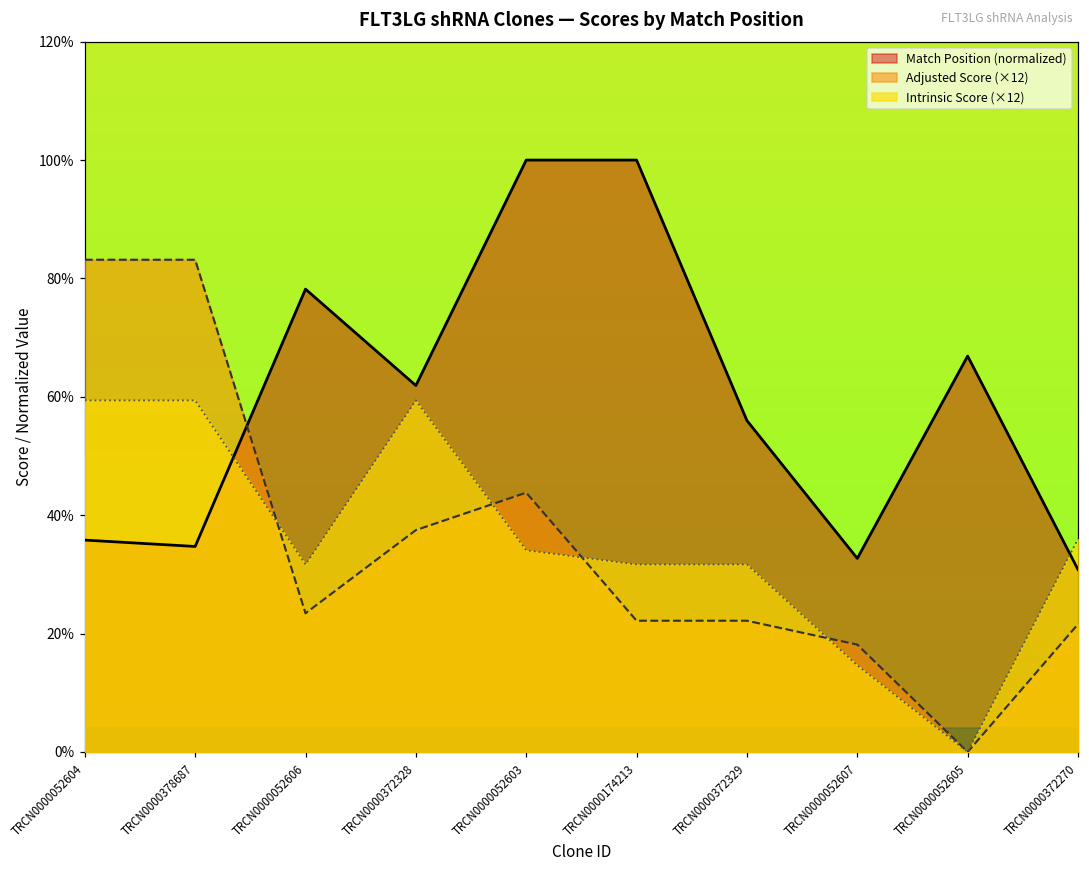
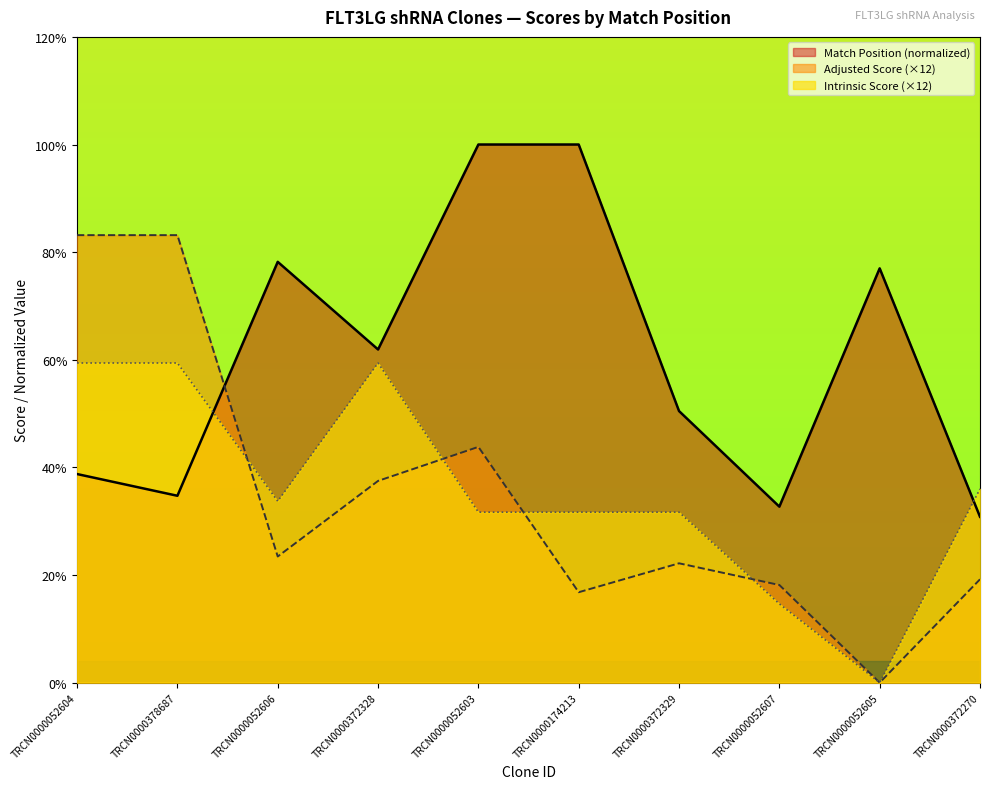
Match Position (normalized), TRCN0000052604: 36% -> 39%
Intrinsic Score (×12), TRCN0000052606: 32% -> 34%
Intrinsic Score (×12), TRCN0000052603: 34% -> 32%
Adjusted Score (×12), TRCN0000174213: 22% -> 17%
Match Position (normalized), TRCN0000372329: 56% -> 50%
Match Position (normalized), TRCN0000052605: 67% -> 77%
Adjusted Score (×12), TRCN0000372270: 22% -> 19%
